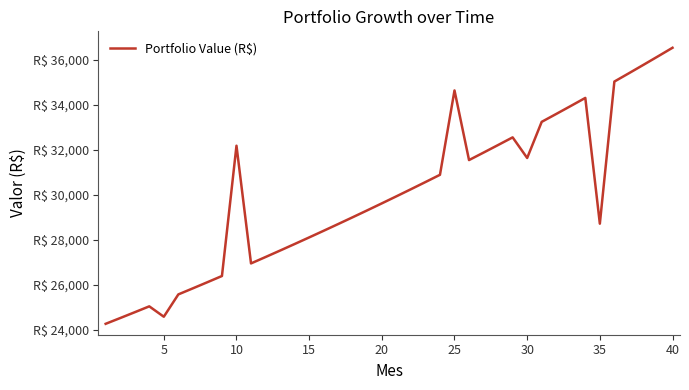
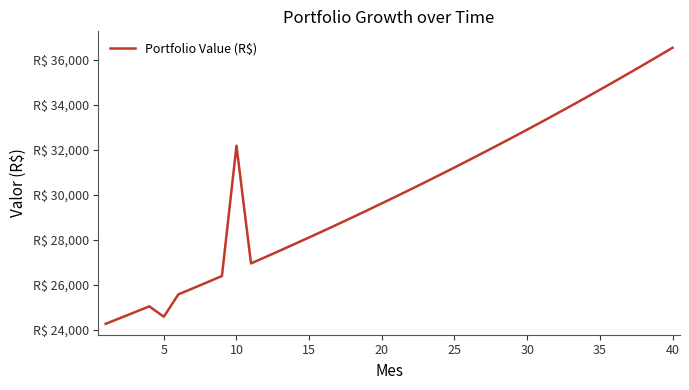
25: R$ 34,600 -> R$ 31,200
30: R$ 31,600 -> R$ 32,900
35: R$ 28,700 -> R$ 34,700
